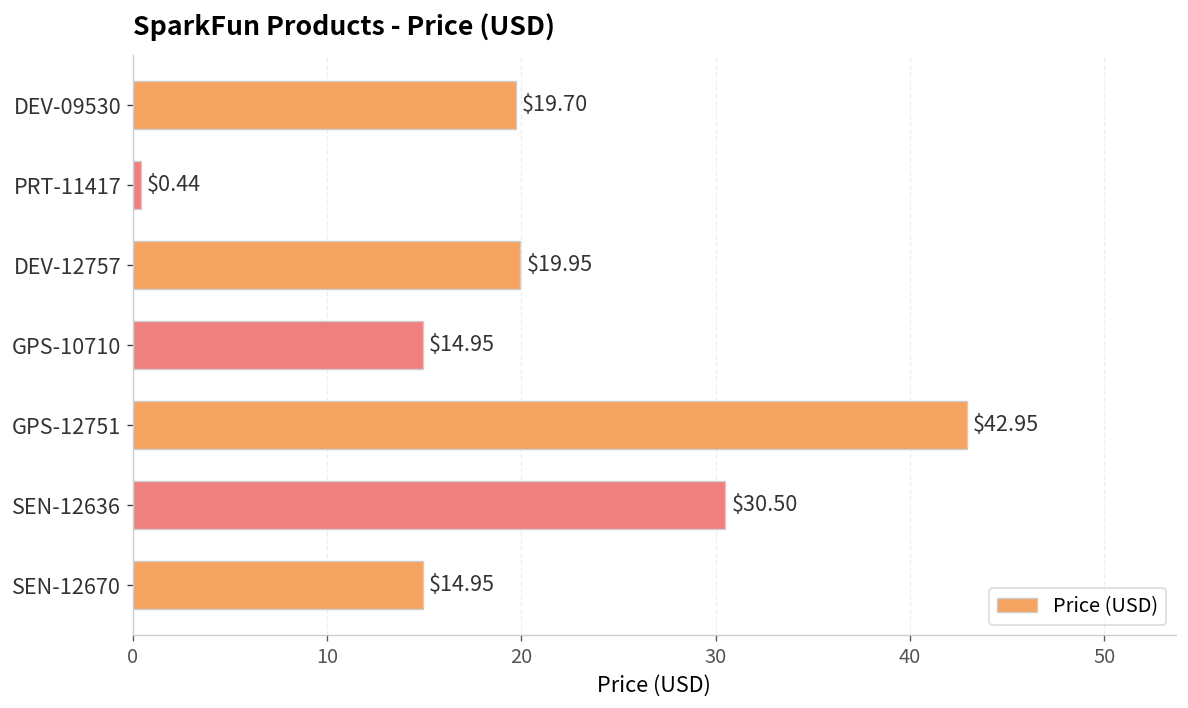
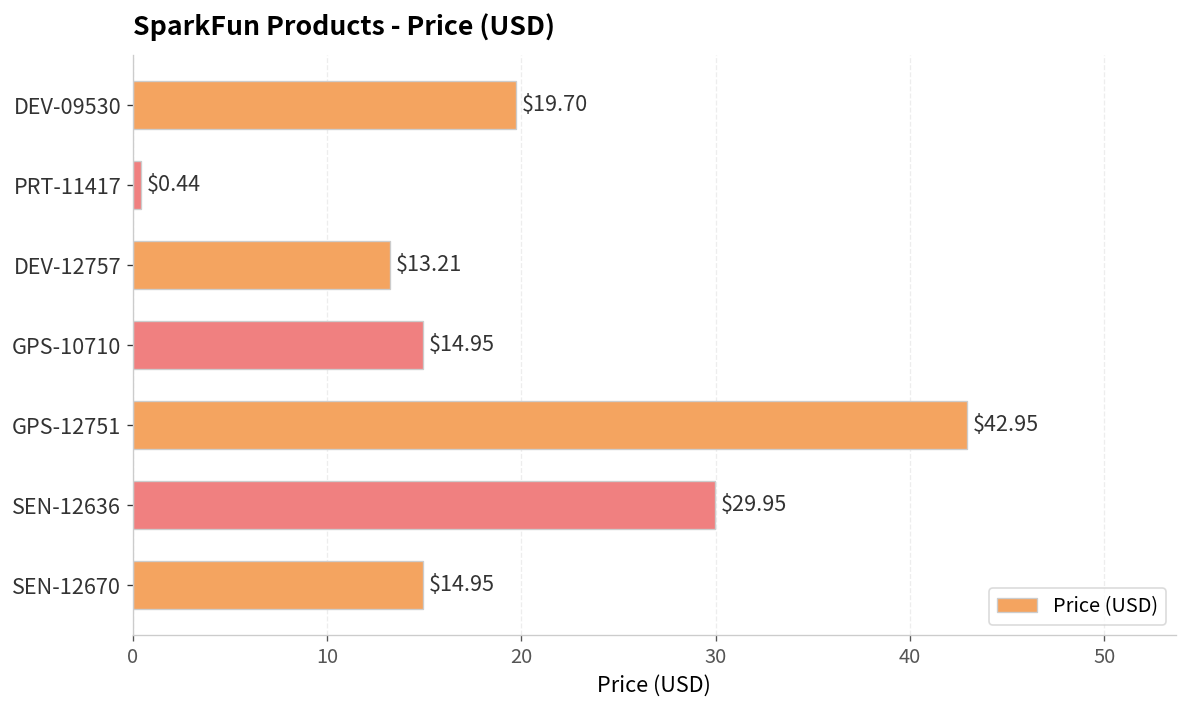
DEV-12757: $19.95 -> $13.21
SEN-12636: $30.50 -> $29.95
